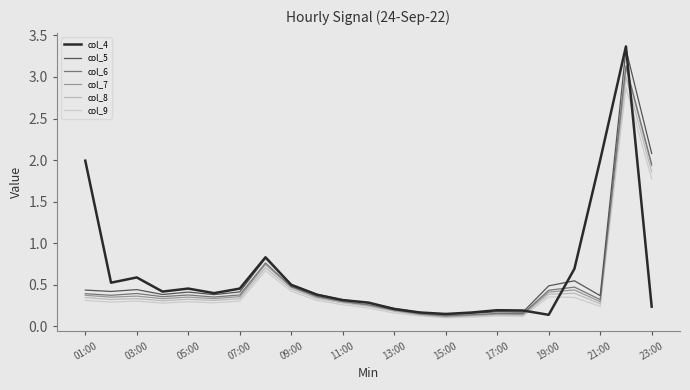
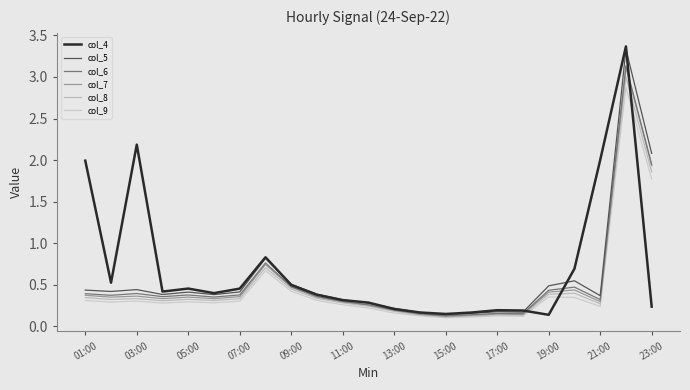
col_4, 03:00: 0.6 -> 2.2
